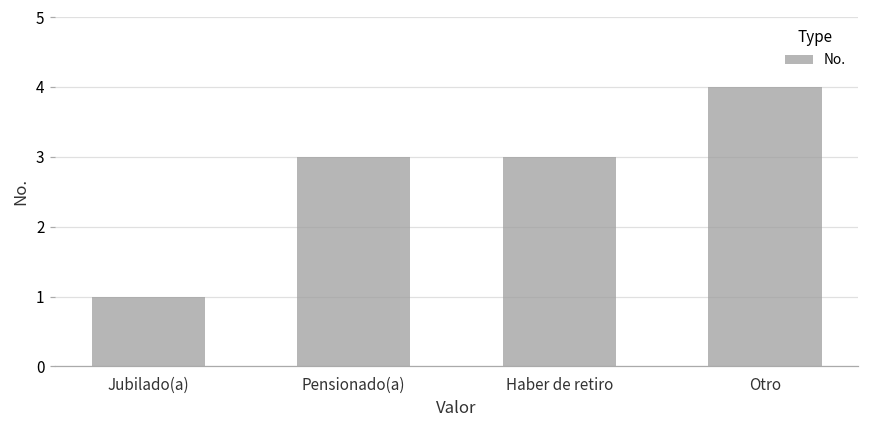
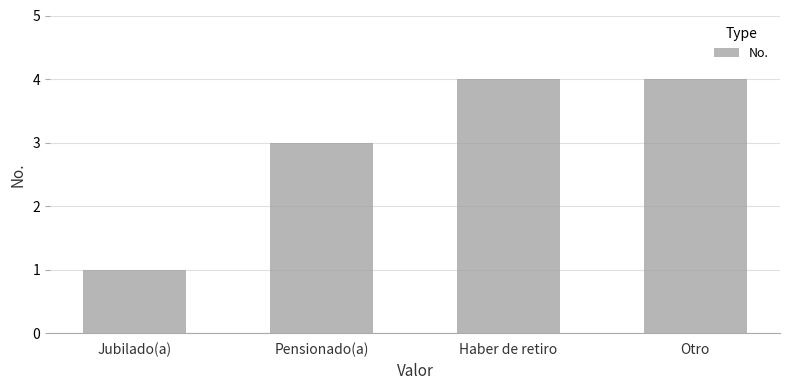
Haber de retiro: 3 -> 4
